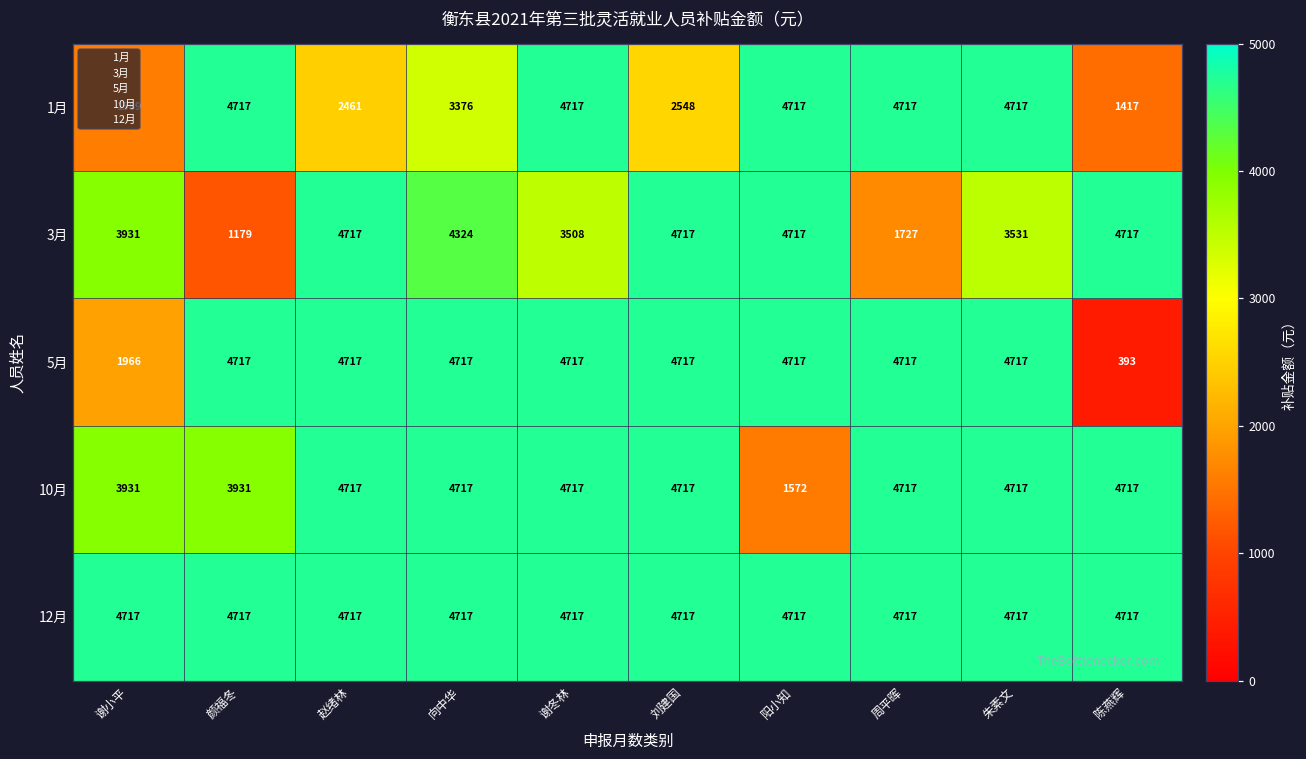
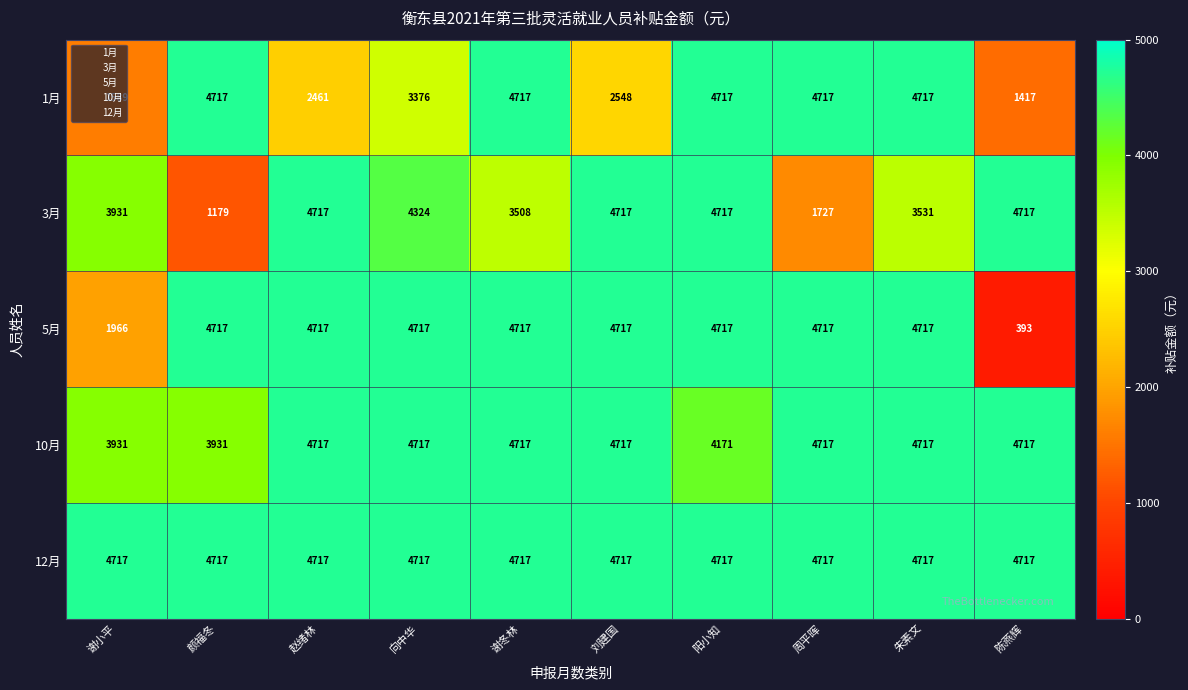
10月, 阳小知: 1572 -> 4171
